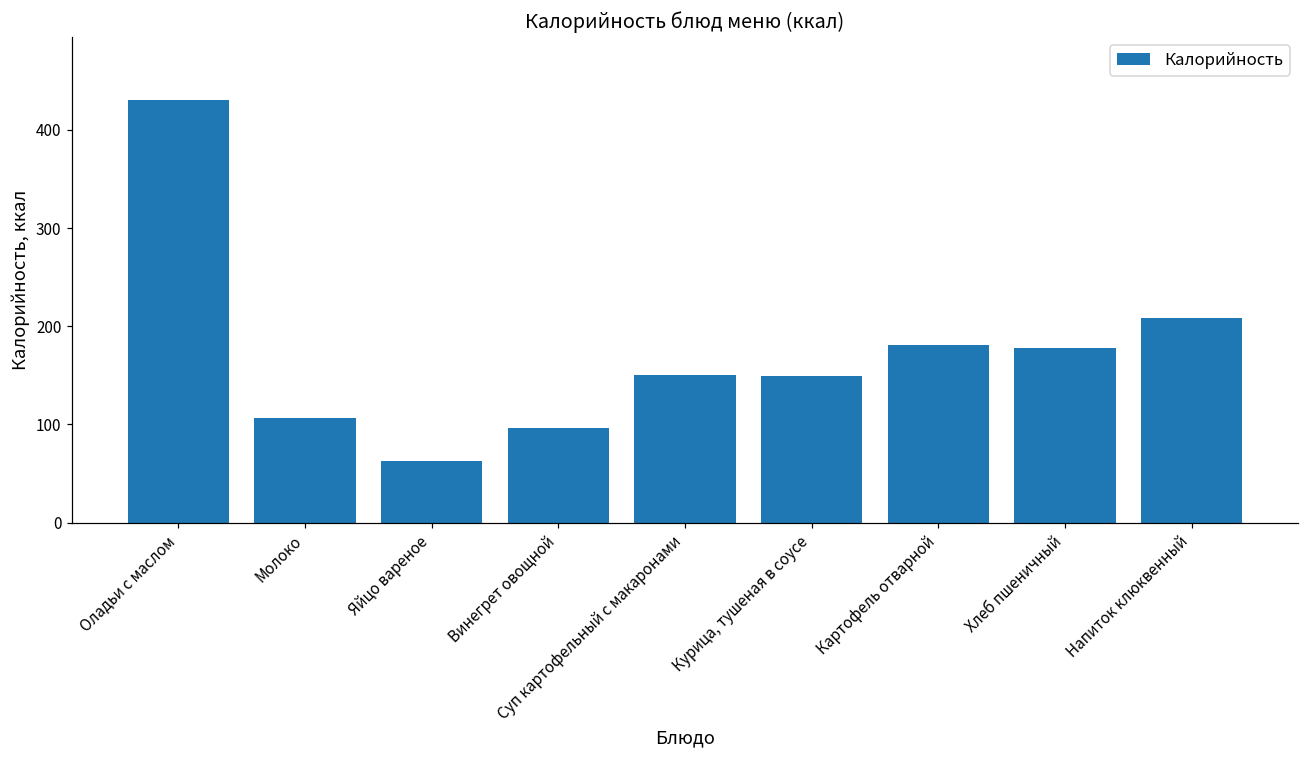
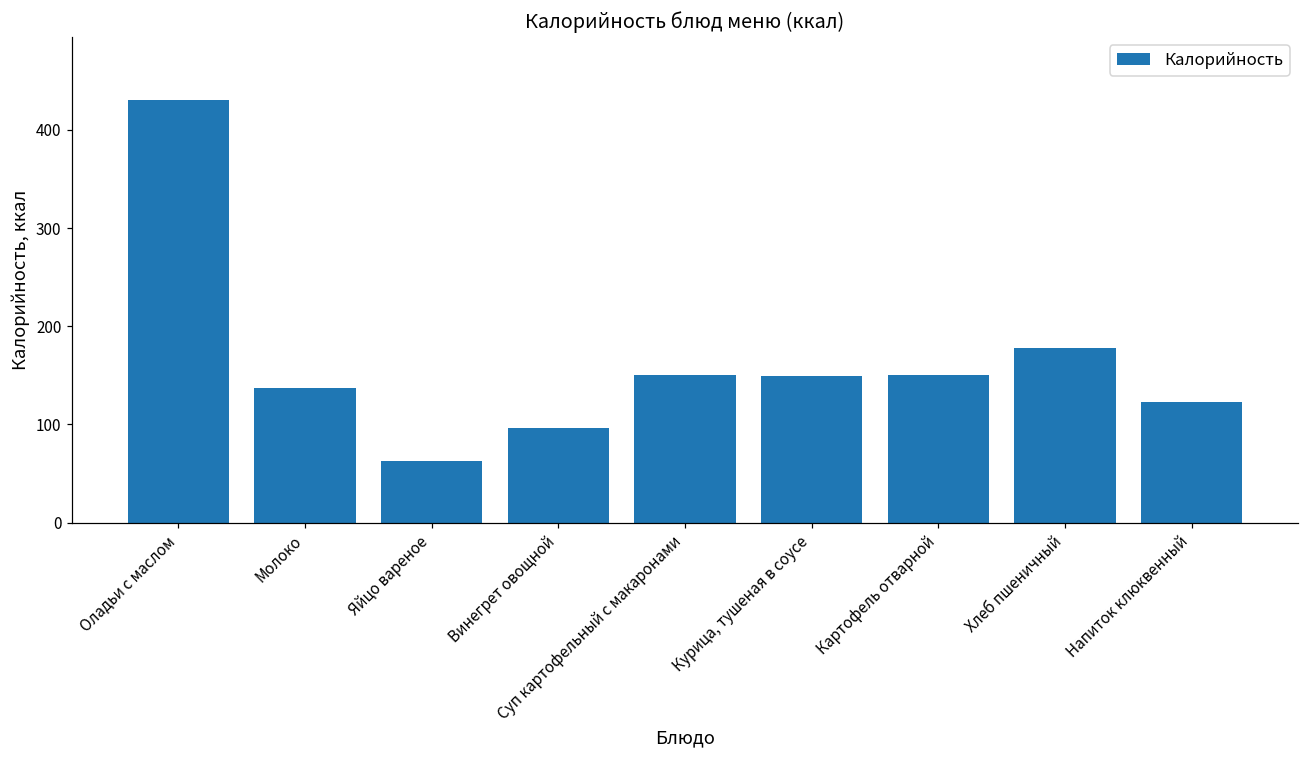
Молоко: 110 -> 140
Картофель отварной: 180 -> 150
Напиток клюквенный: 210 -> 120
